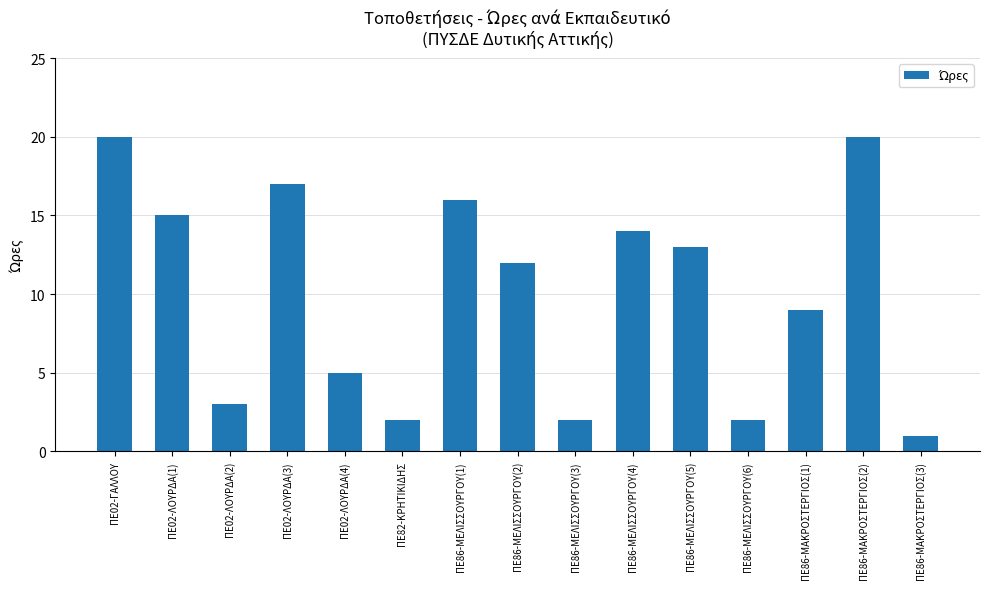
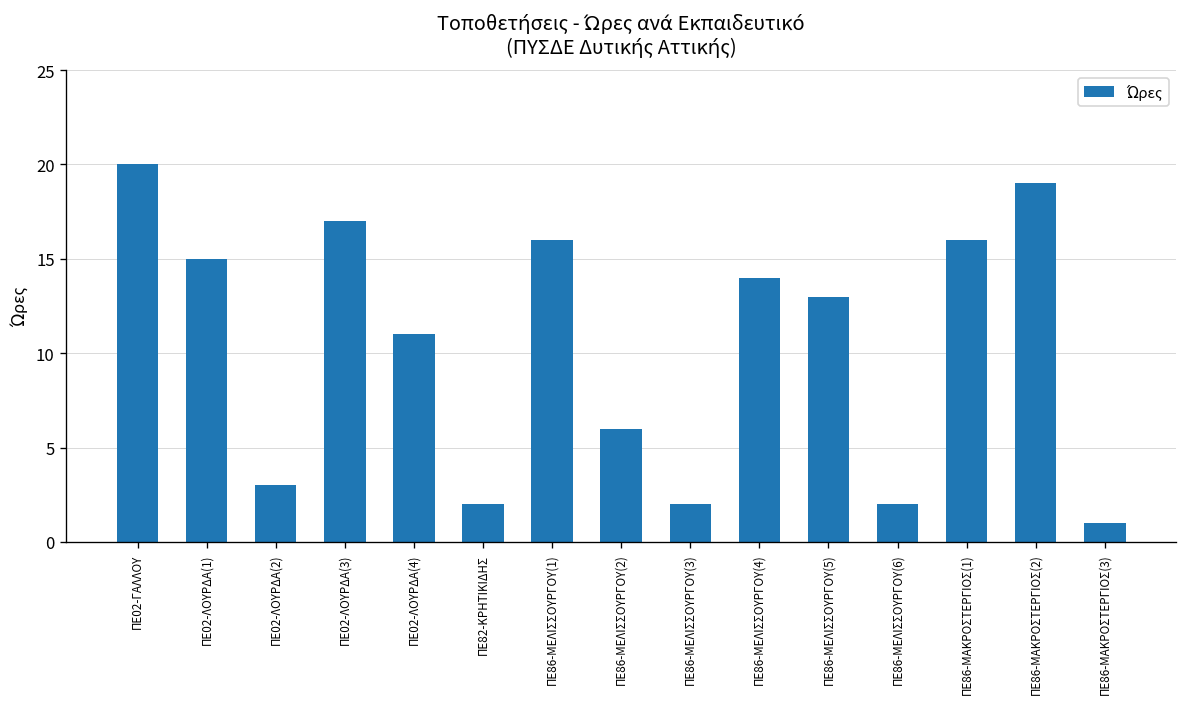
ΠΕ02-ΛΟΥΡΔΑ(4): 5 -> 11
ΠΕ86-ΜΕΛΙΣΣΟΥΡΓΟΥ(2): 12 -> 6
ΠΕ86-ΜΑΚΡΟΣΤΕΡΓΙΟΣ(1): 9 -> 16
ΠΕ86-ΜΑΚΡΟΣΤΕΡΓΙΟΣ(2): 20 -> 19
